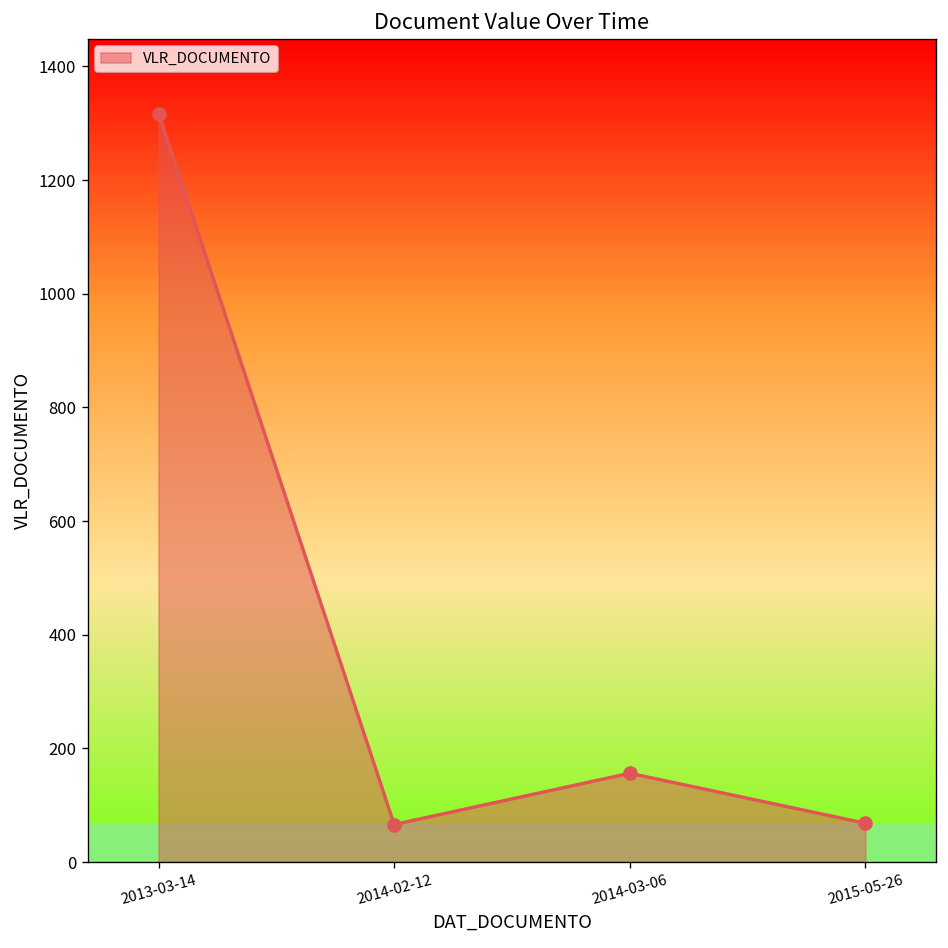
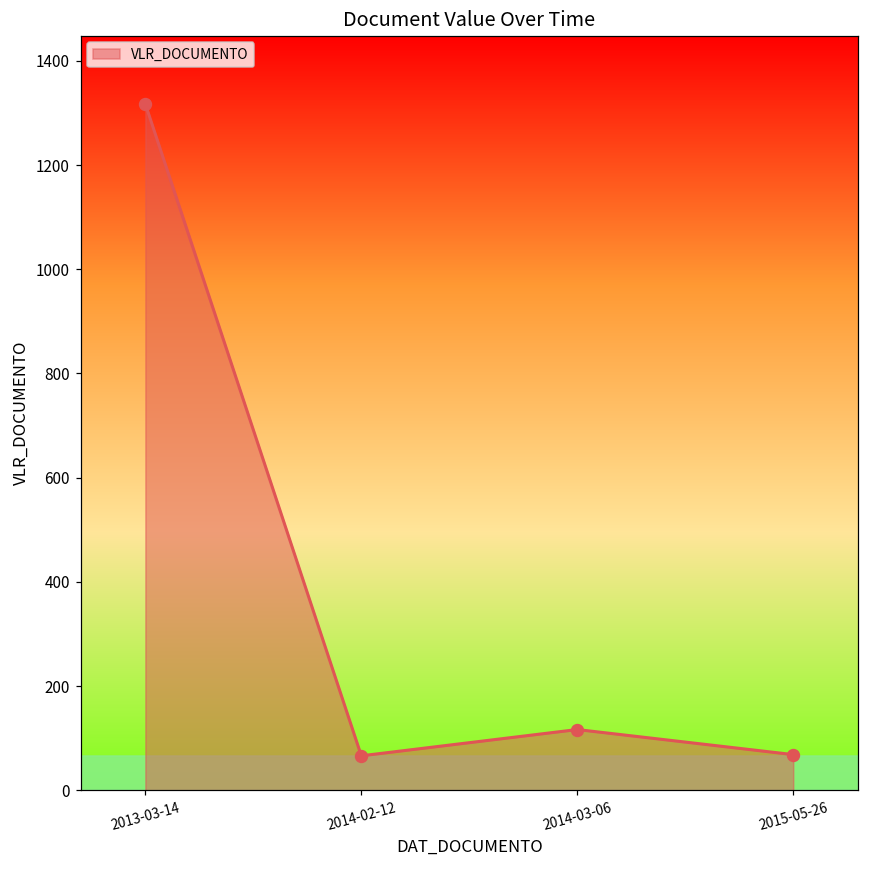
2014-03-06: 160 -> 120
